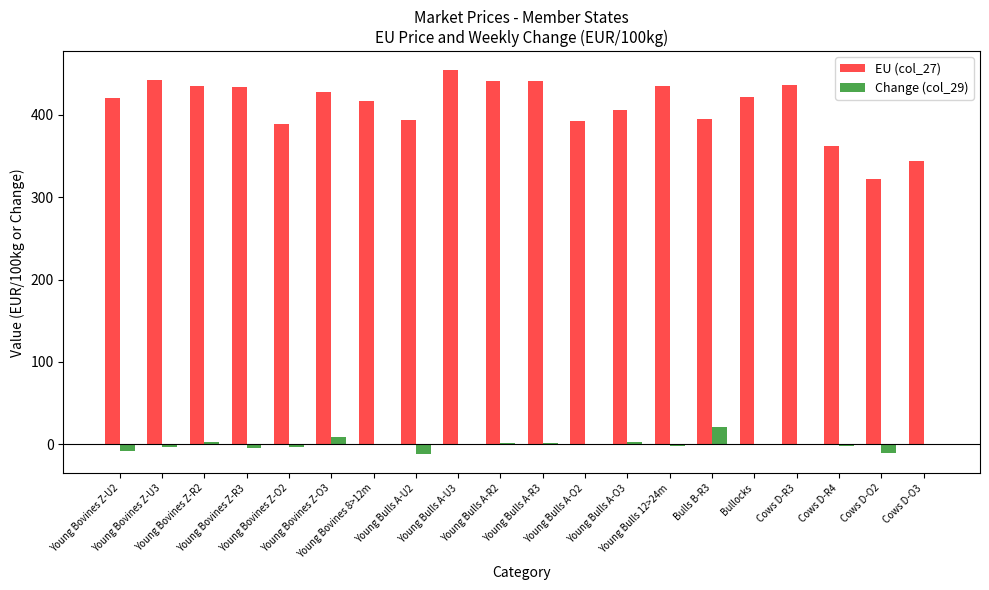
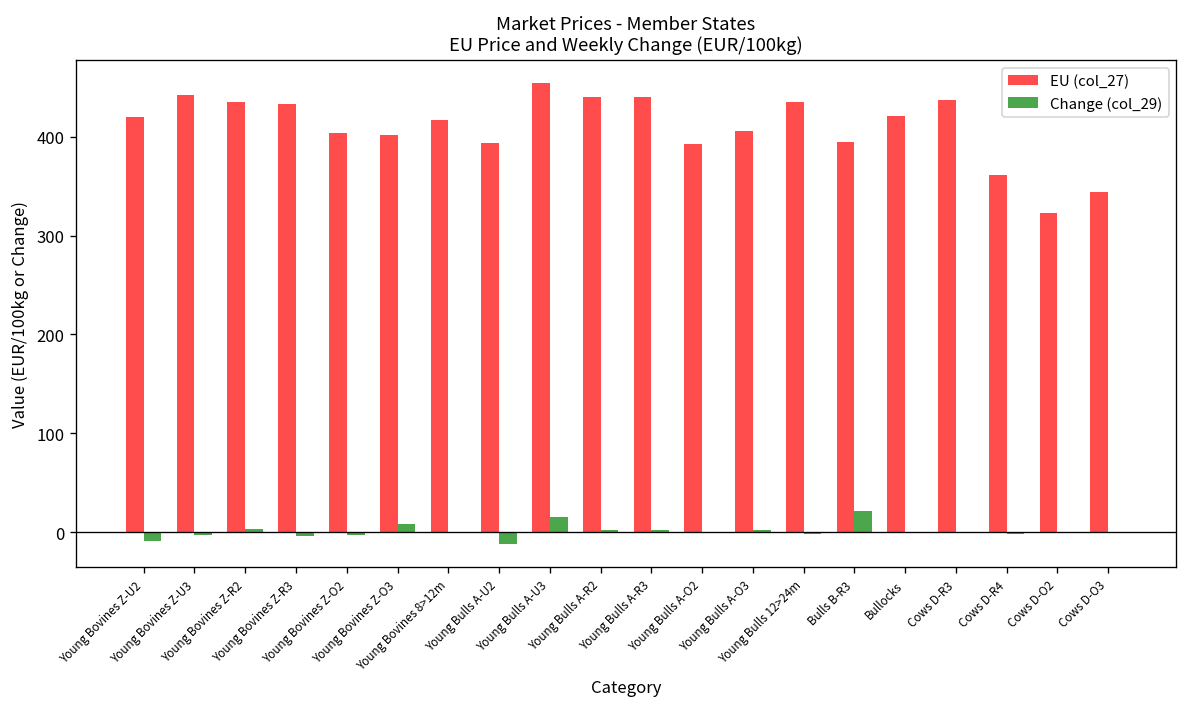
EU (col_27), Young Bovines Z-O2: 390 -> 400
EU (col_27), Young Bovines Z-O3: 430 -> 400
Change (col_29), Young Bulls A-U3: 0 -> 20
Change (col_29), Cows D-O2: -10 -> 0
